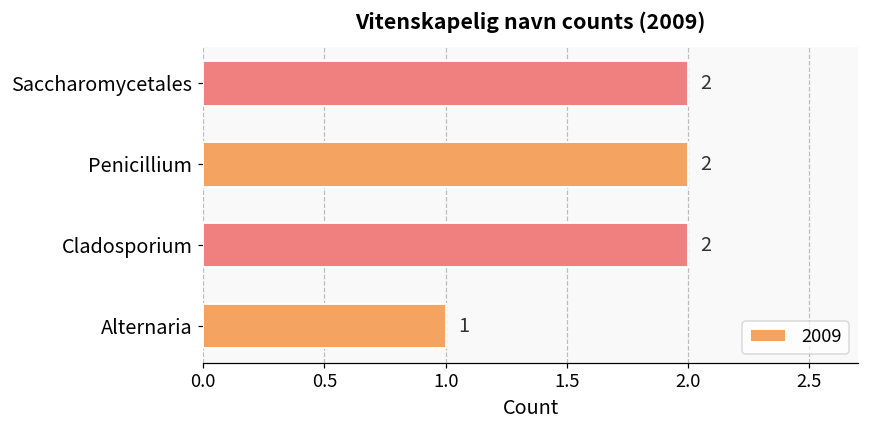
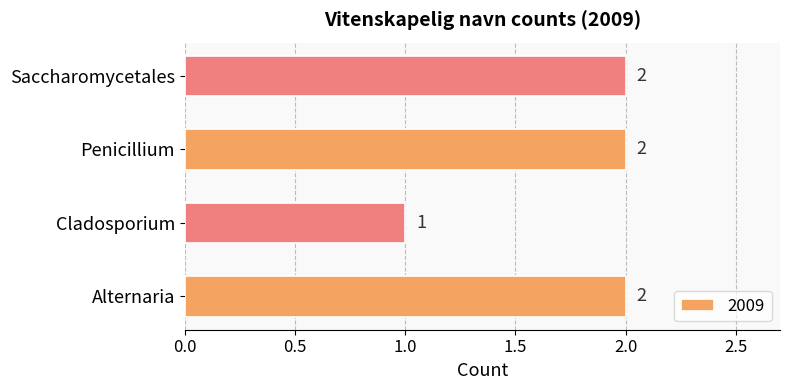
Cladosporium: 2 -> 1
Alternaria: 1 -> 2
